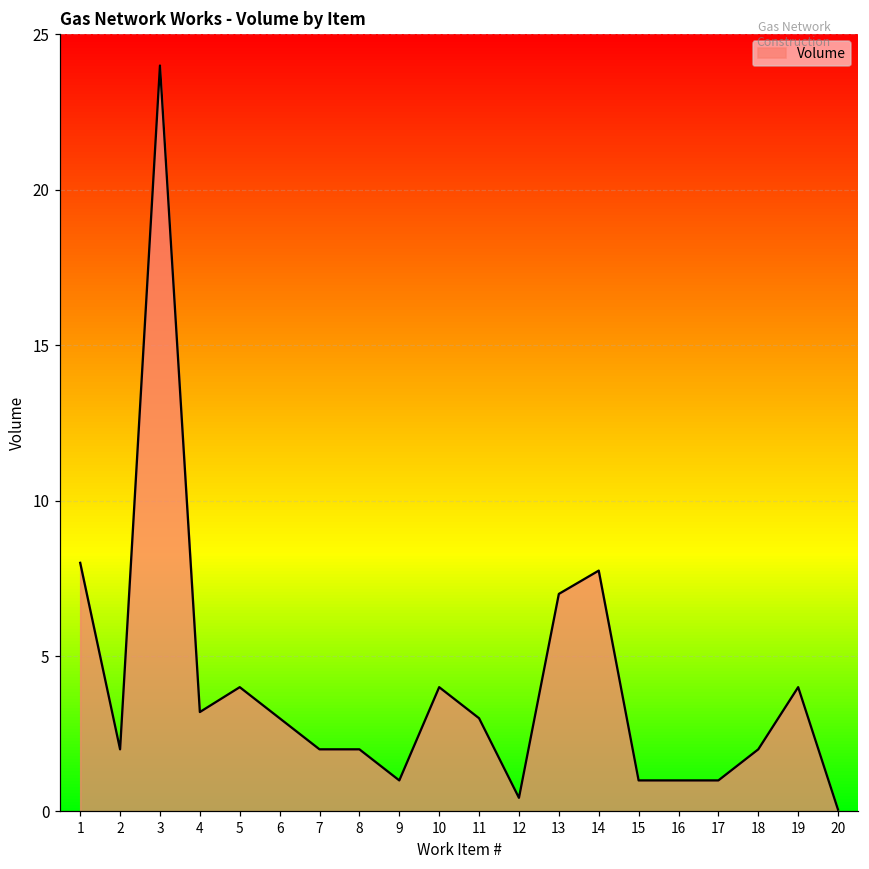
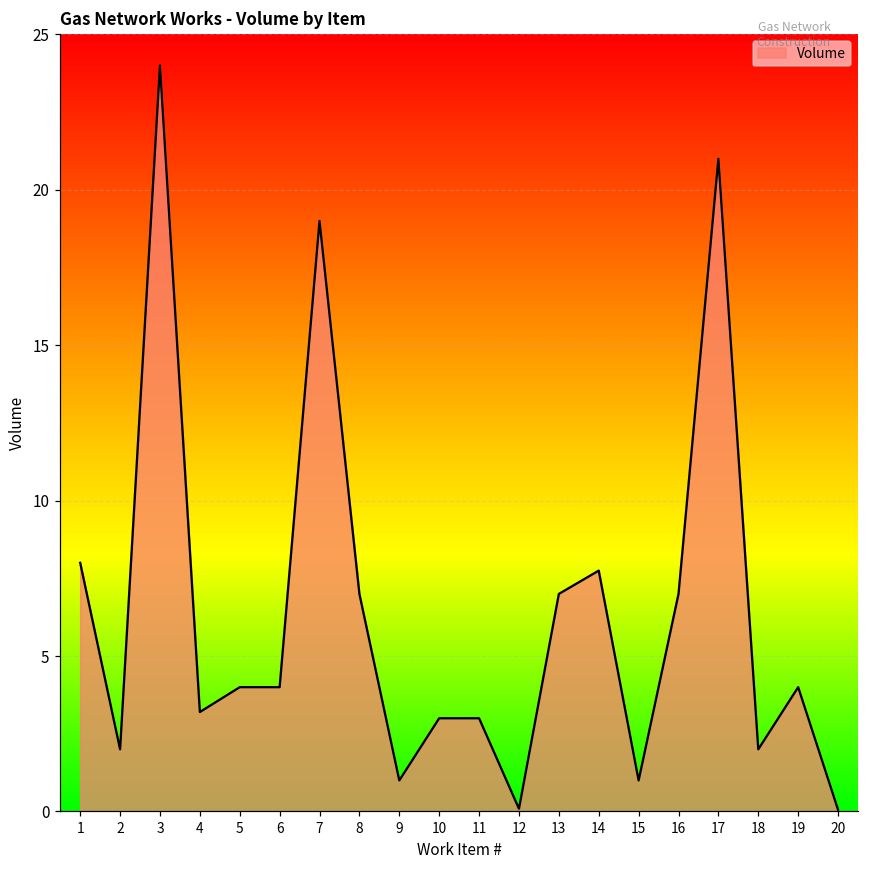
6: 3 -> 4
7: 2 -> 19
8: 2 -> 7
10: 4 -> 3
12: 0.4 -> 0.1
16: 1 -> 7
17: 1 -> 21
